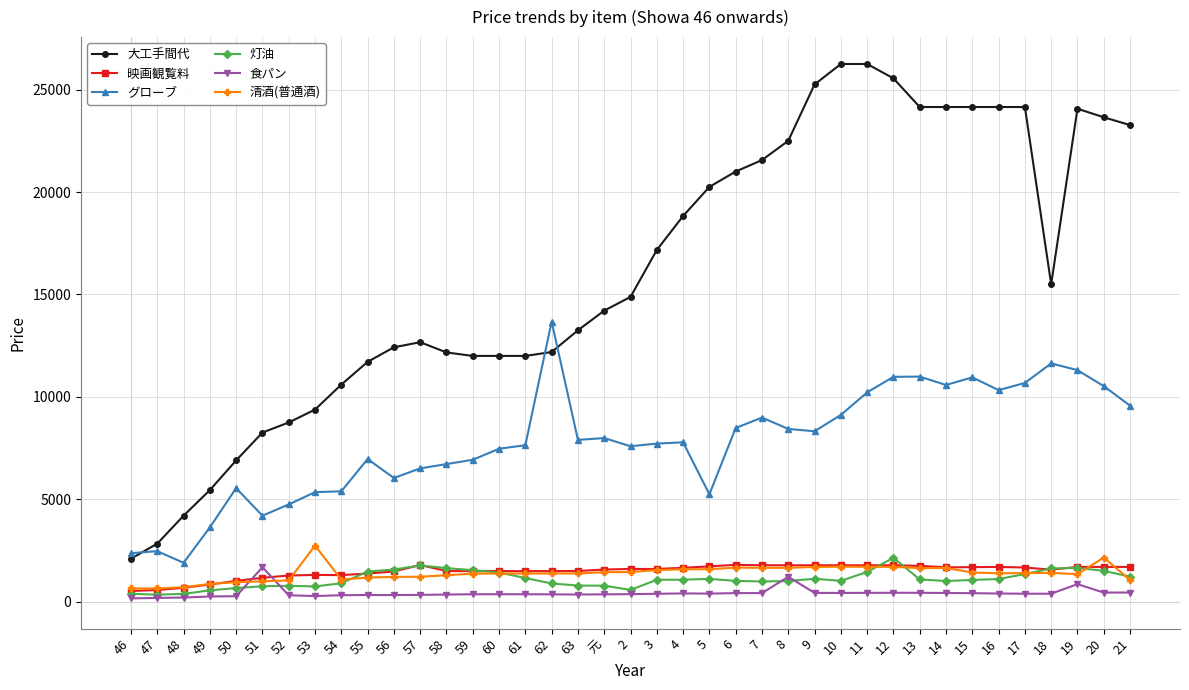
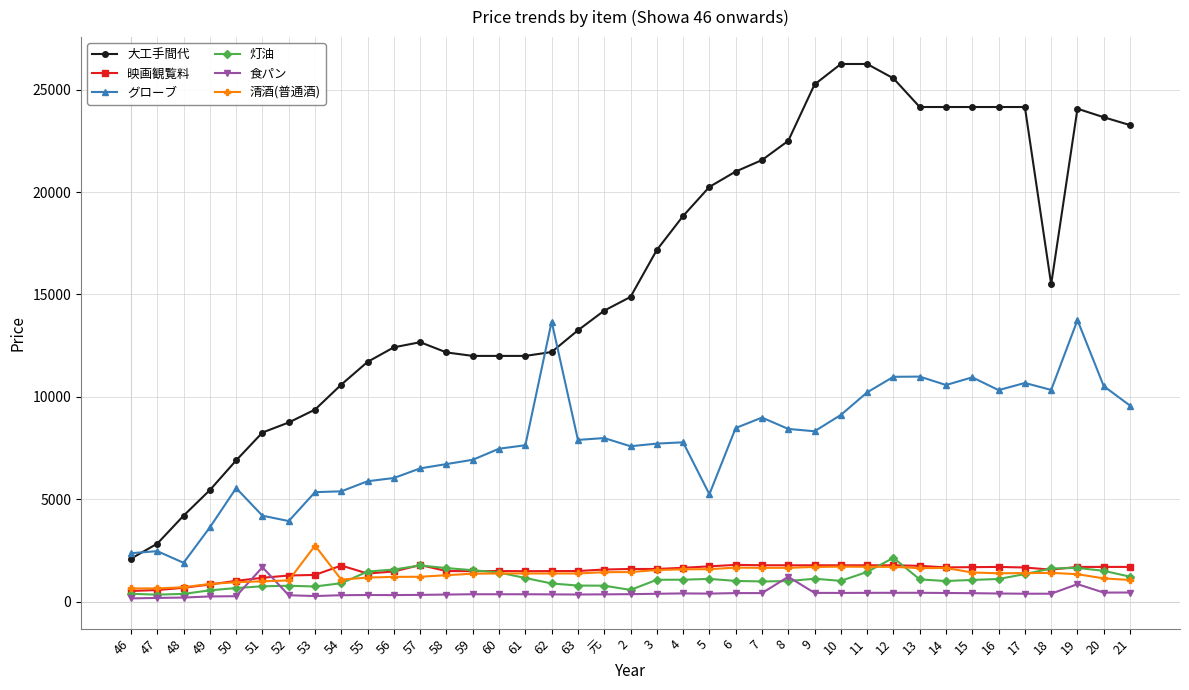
グローブ, 52: 4800 -> 3900
映画観覧料, 54: 1300 -> 1800
グローブ, 55: 7000 -> 5900
グローブ, 18: 11600 -> 10300
グローブ, 19: 11300 -> 13700
清酒(普通酒), 20: 2200 -> 1100
